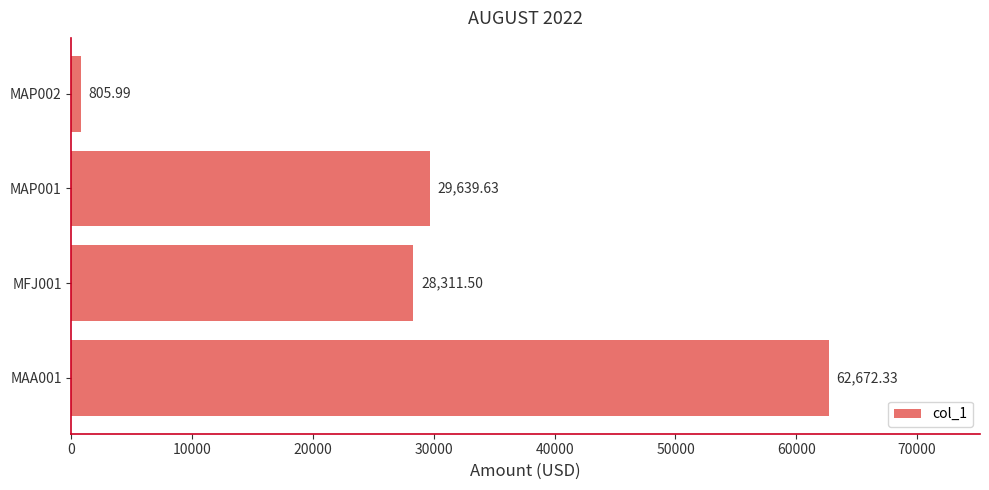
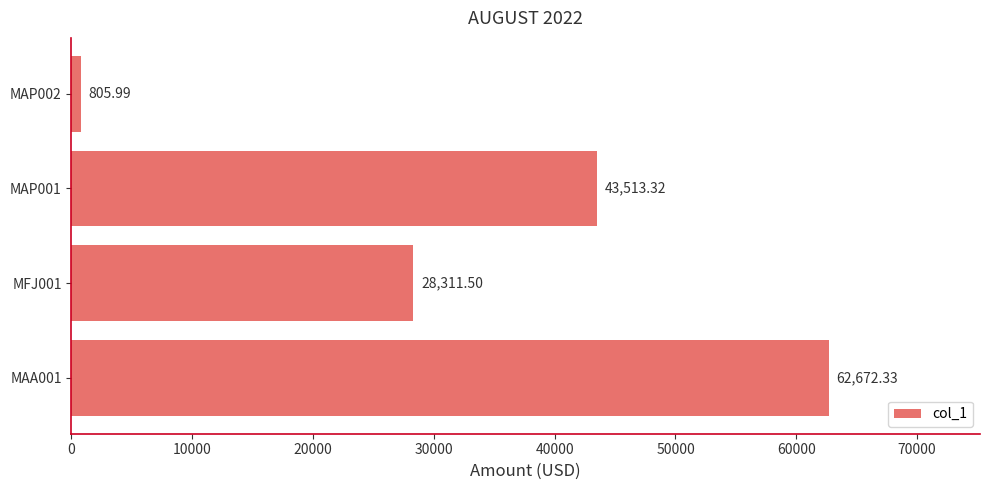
MAP001: 29,639.63 -> 43,513.32
